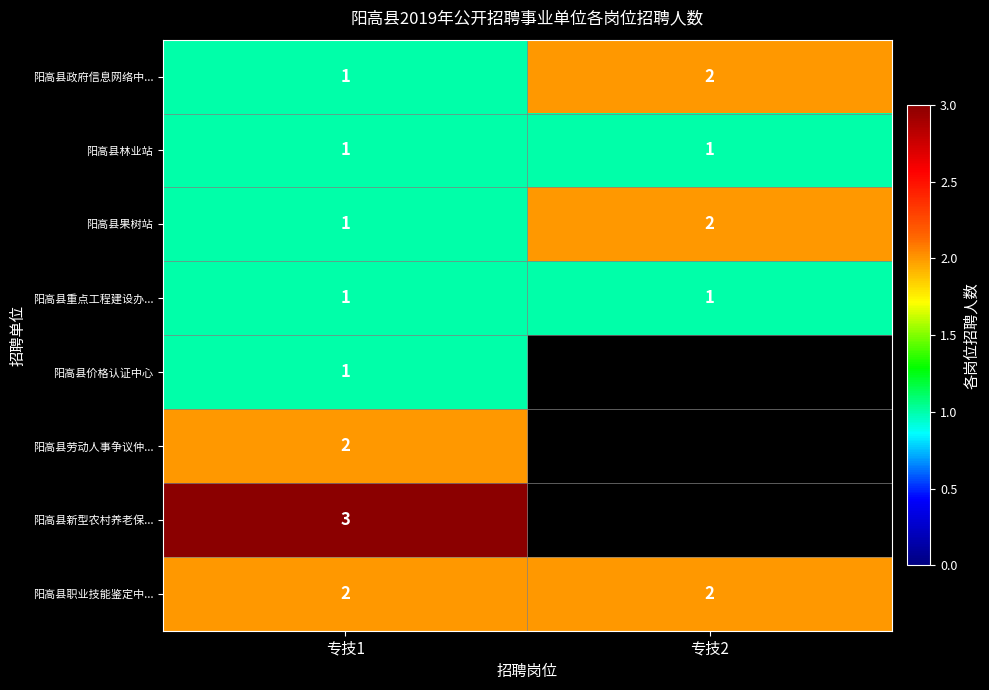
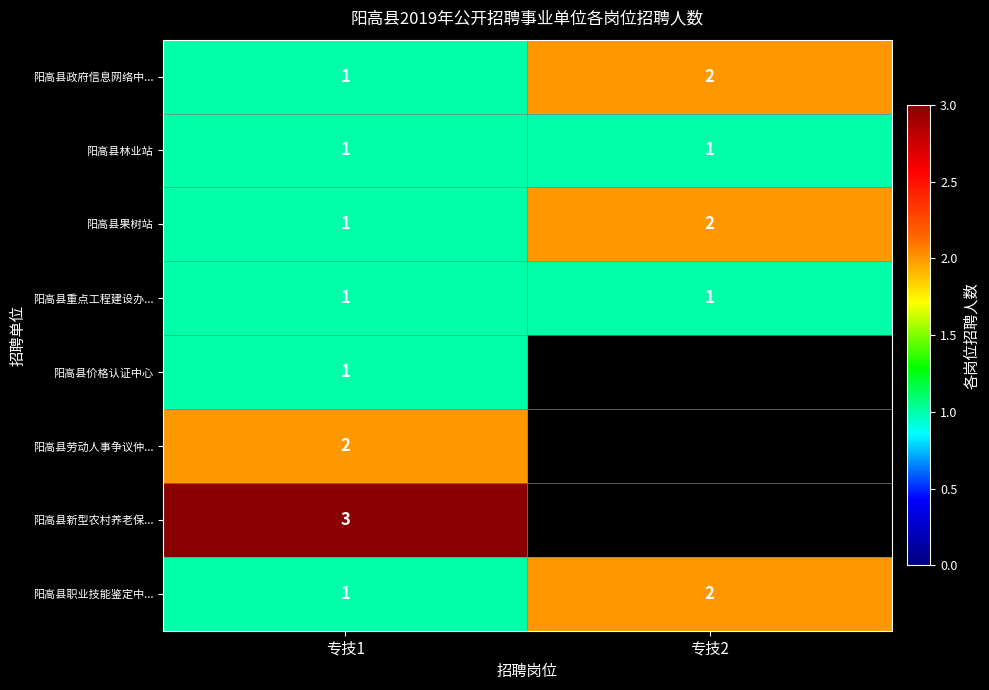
阳高县职业技能鉴定中..., 专技1: 2 -> 1
